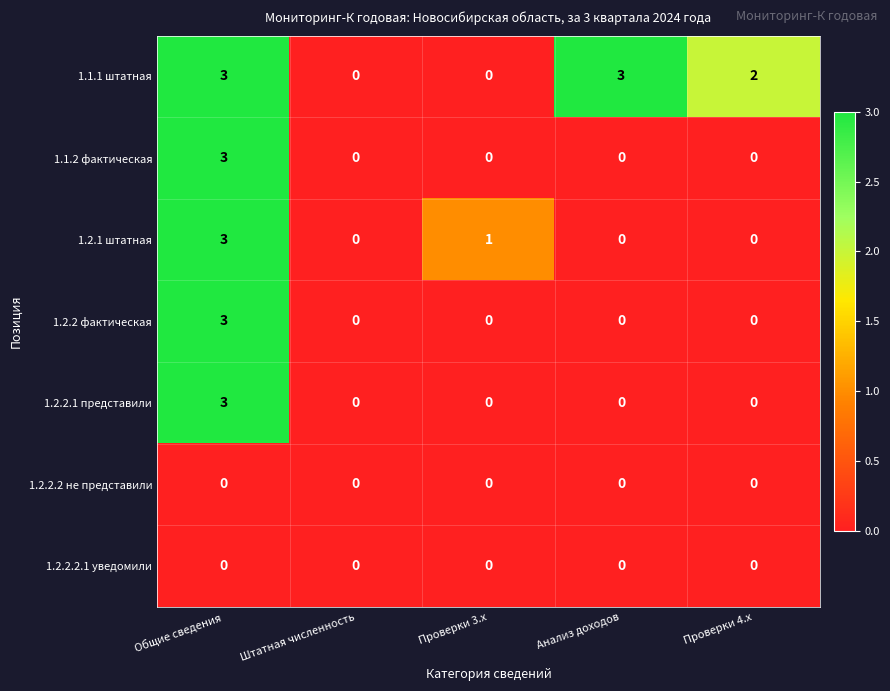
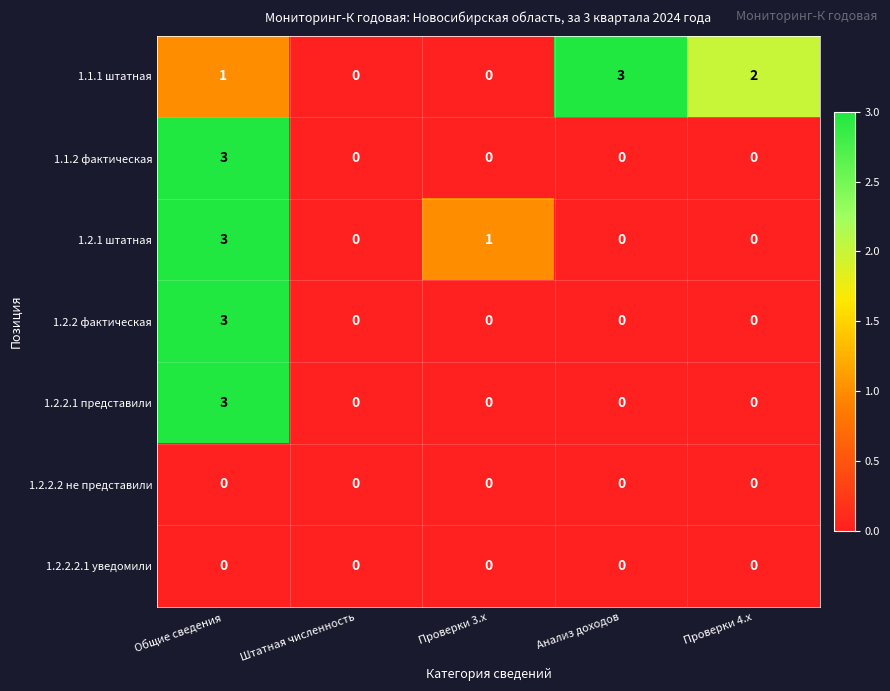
1.1.1 штатная, Общие сведения: 3 -> 1
